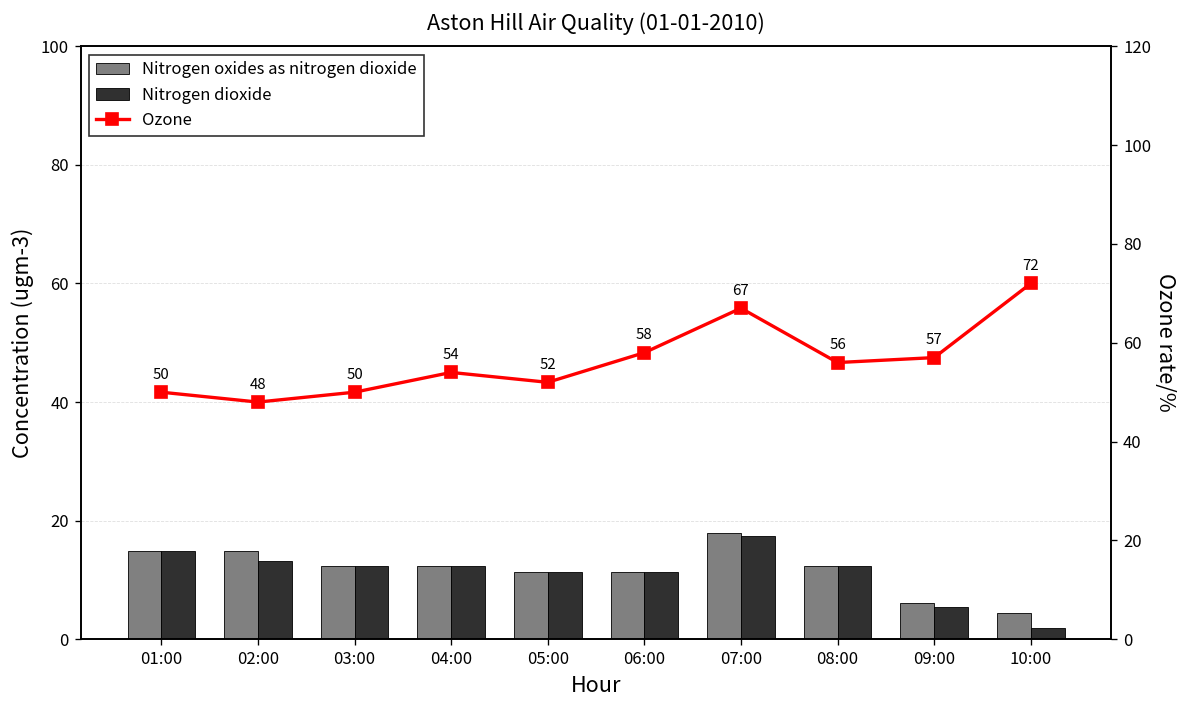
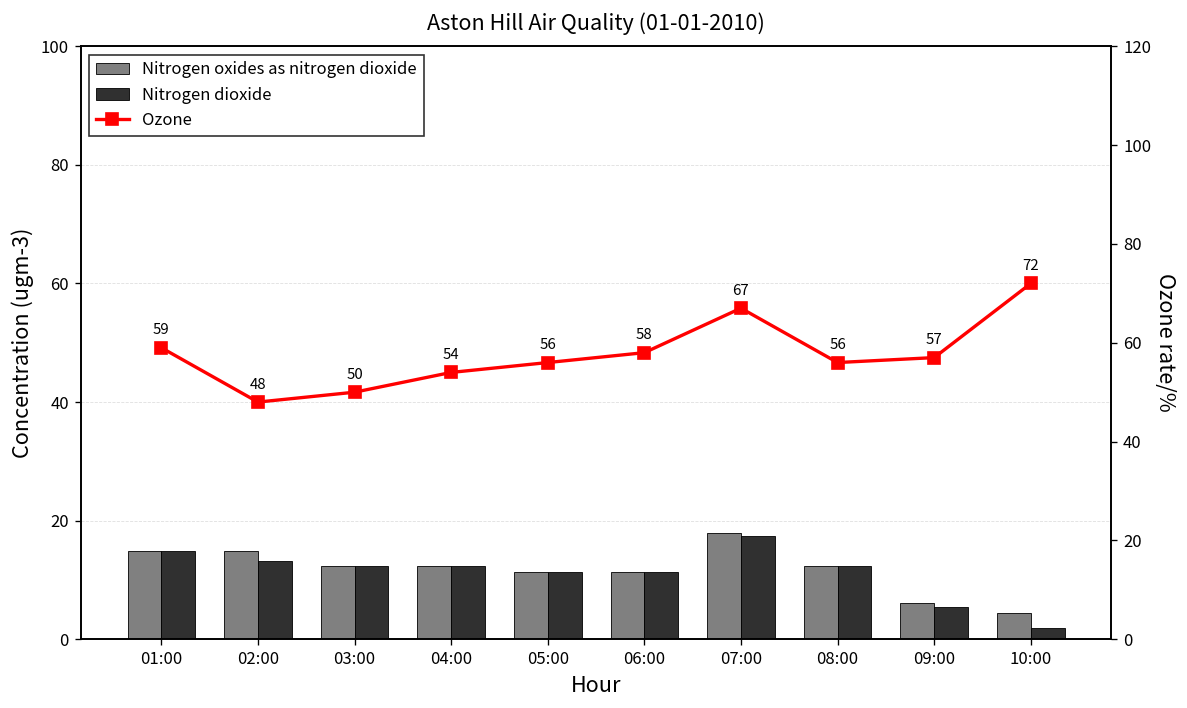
Ozone, 01:00: 50 -> 59
Ozone, 05:00: 52 -> 56
